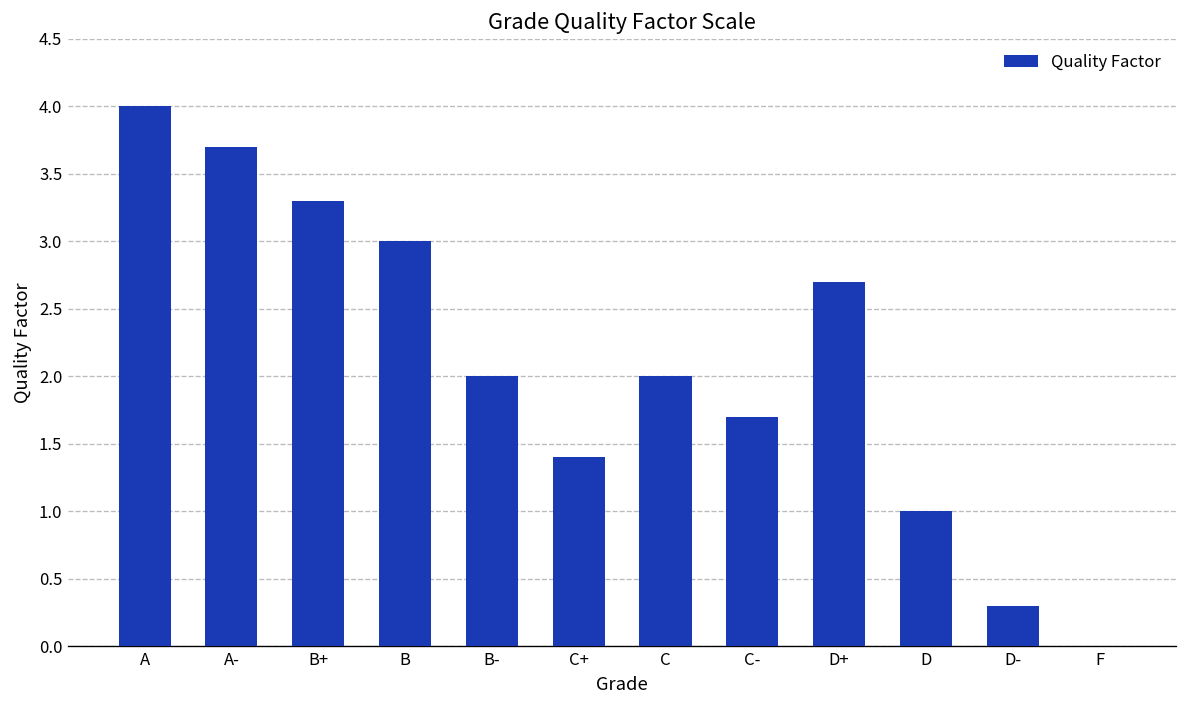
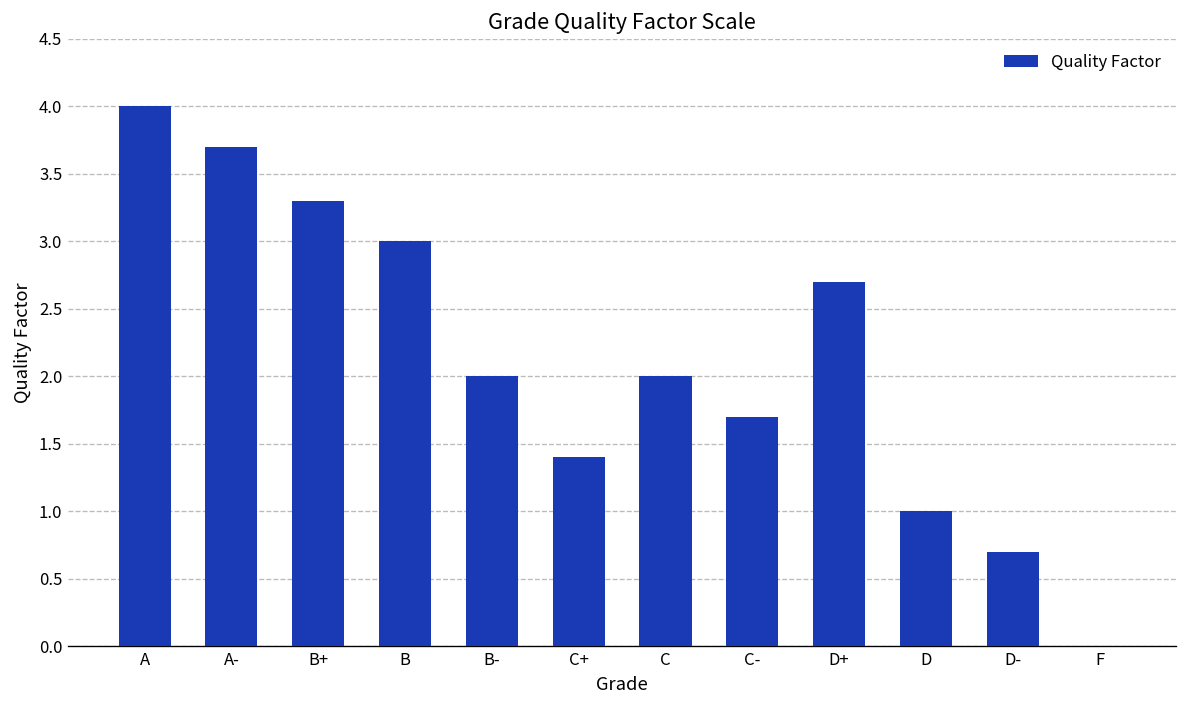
D-: 0.3 -> 0.7
